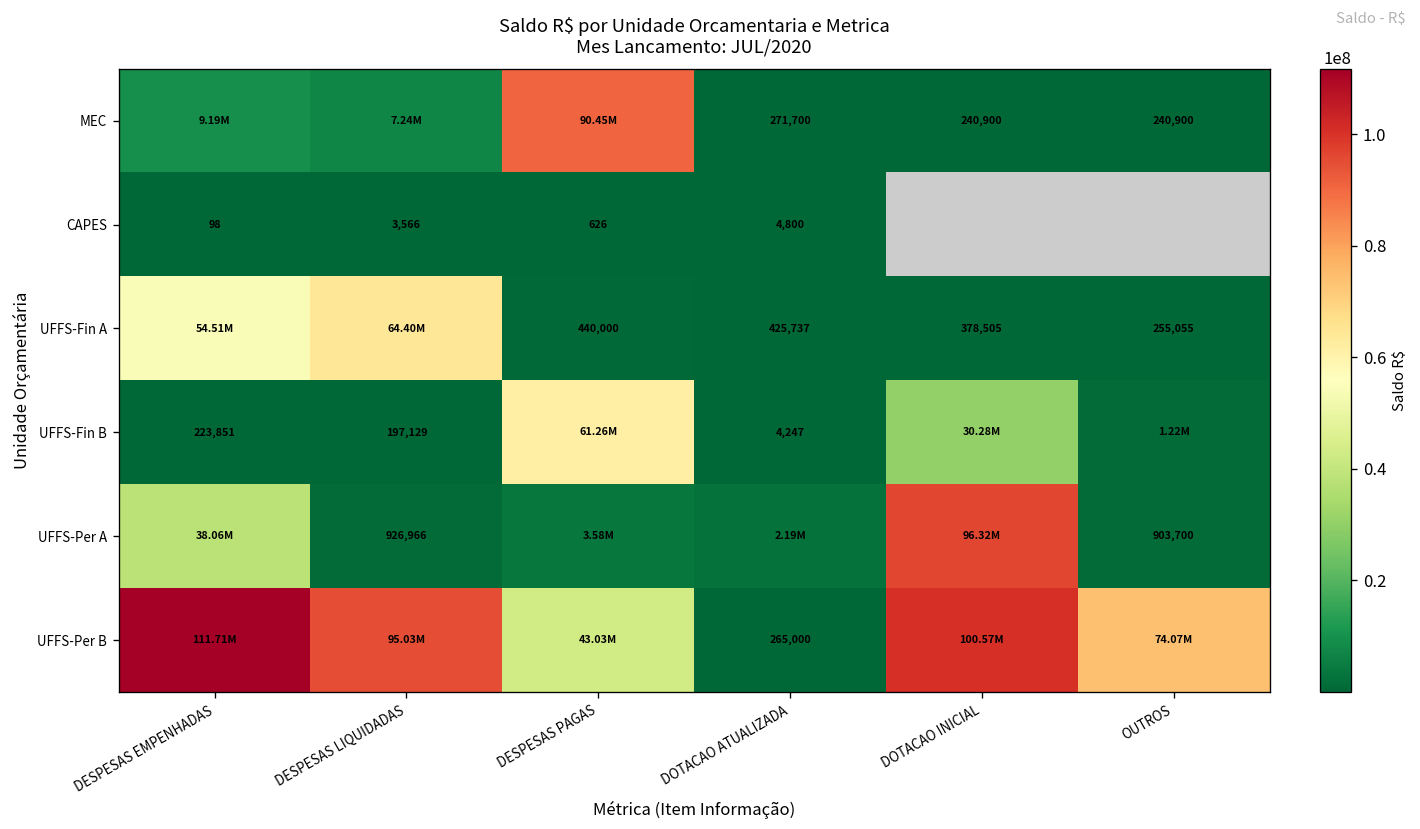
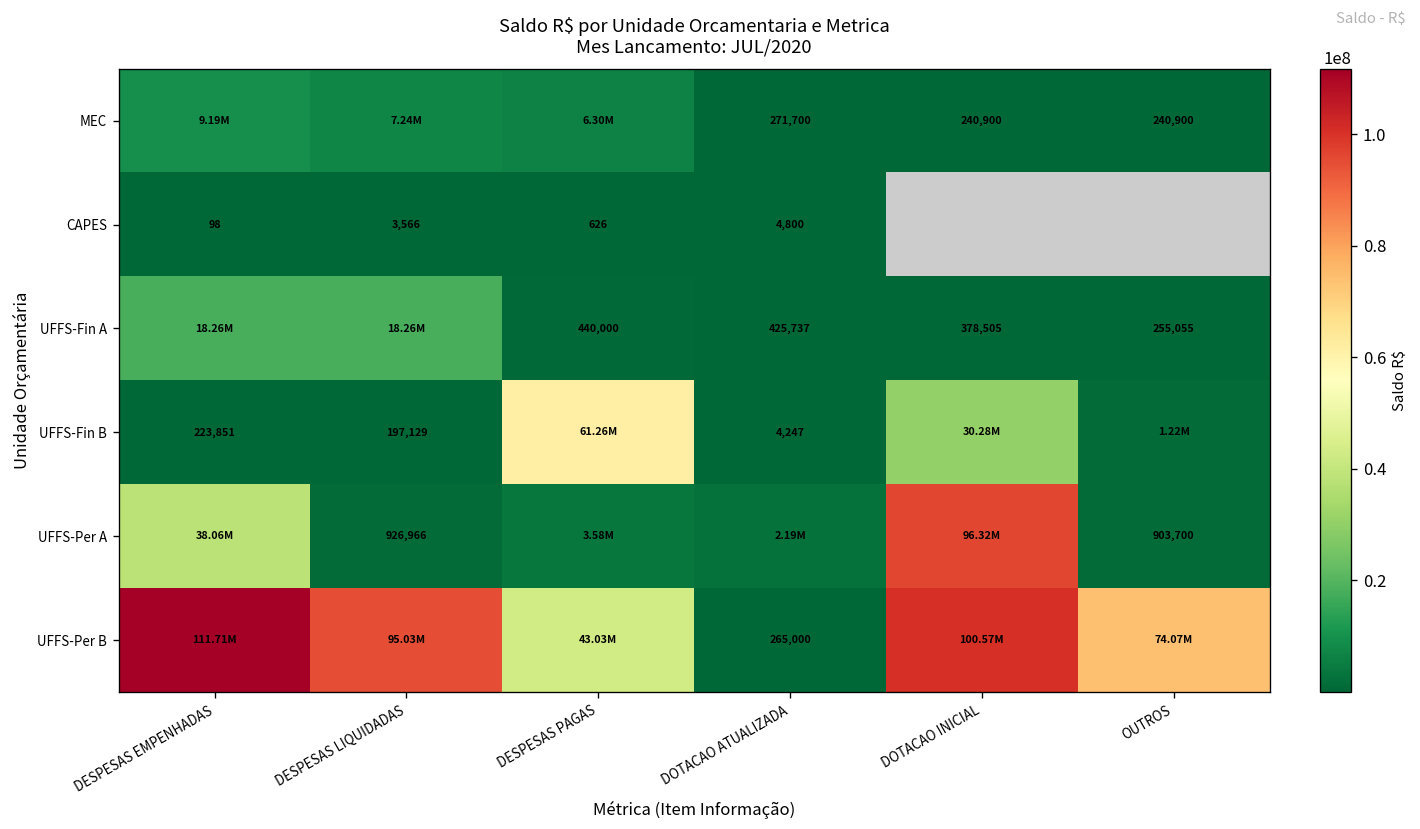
MEC, DESPESAS PAGAS: 90.45M -> 6.30M
UFFS-Fin A, DESPESAS EMPENHADAS: 54.51M -> 18.26M
UFFS-Fin A, DESPESAS LIQUIDADAS: 64.40M -> 18.26M
